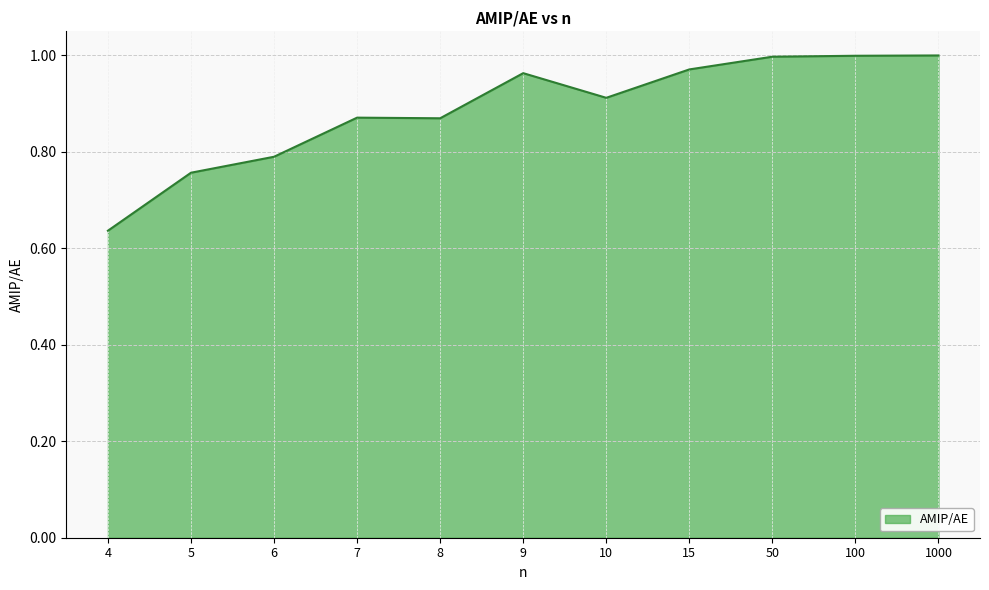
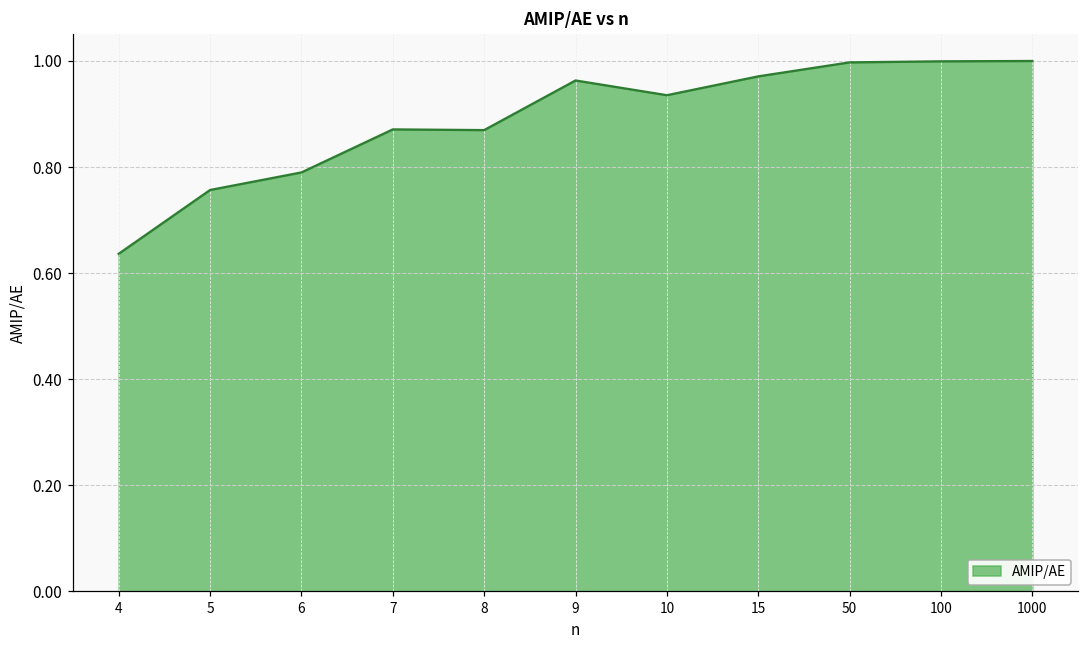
10: 0.91 -> 0.94
